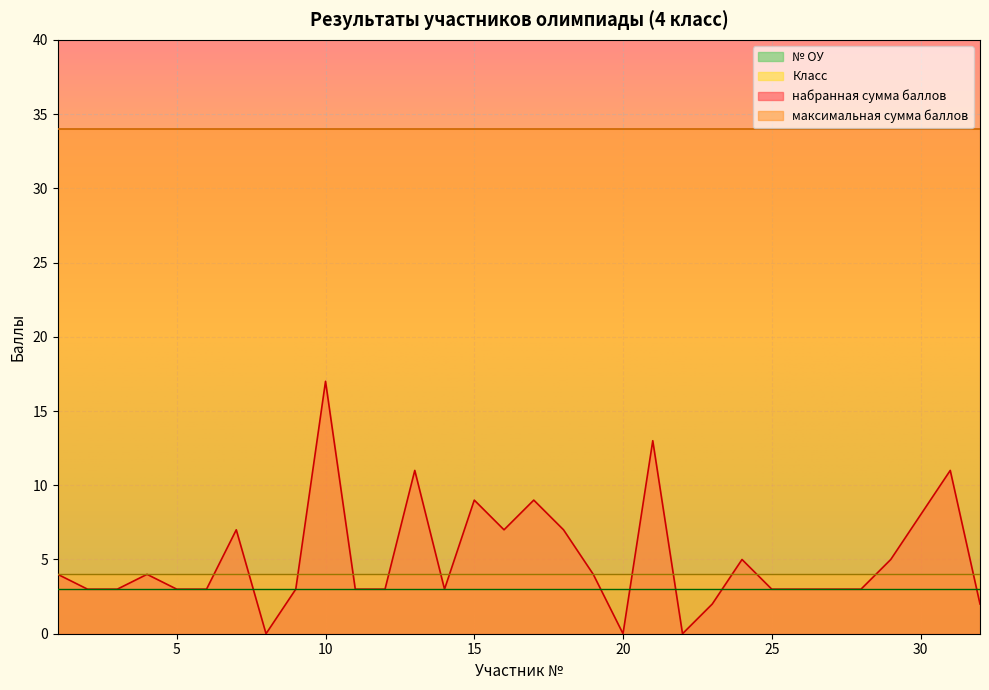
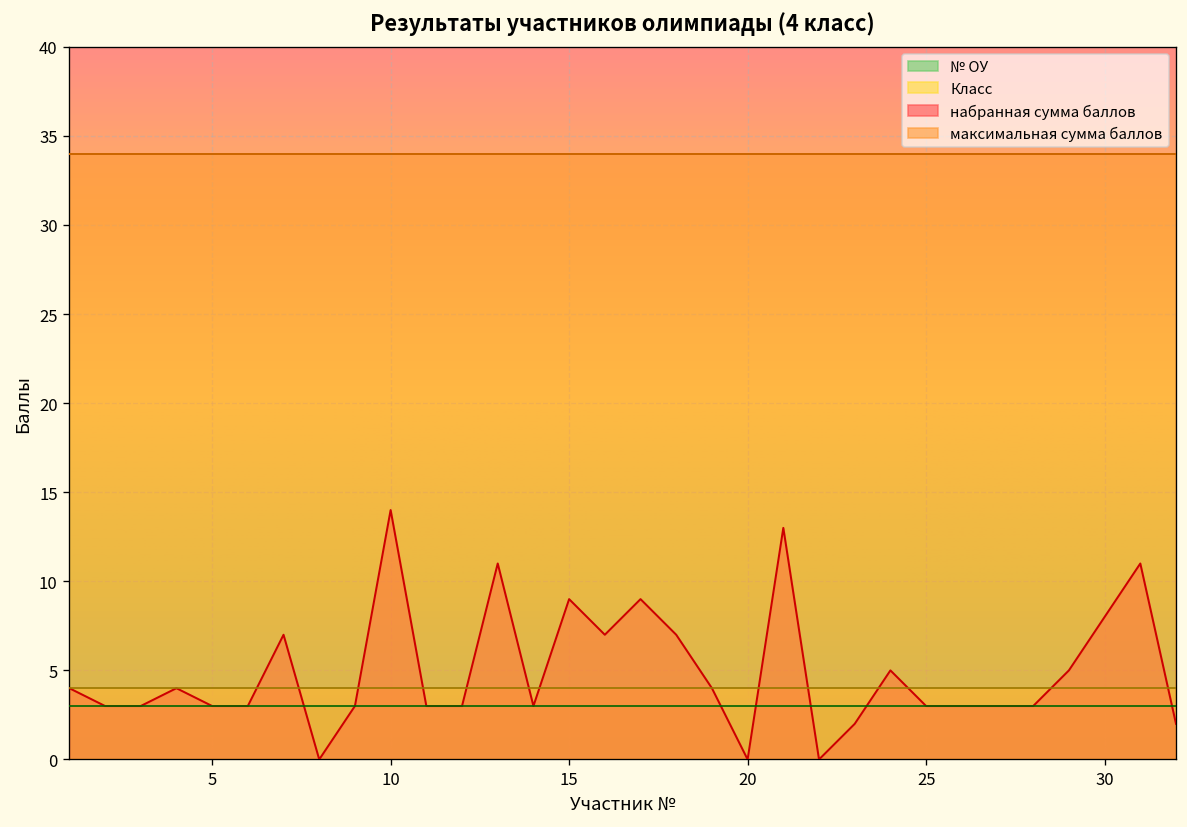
набранная сумма баллов, 10: 17 -> 14
